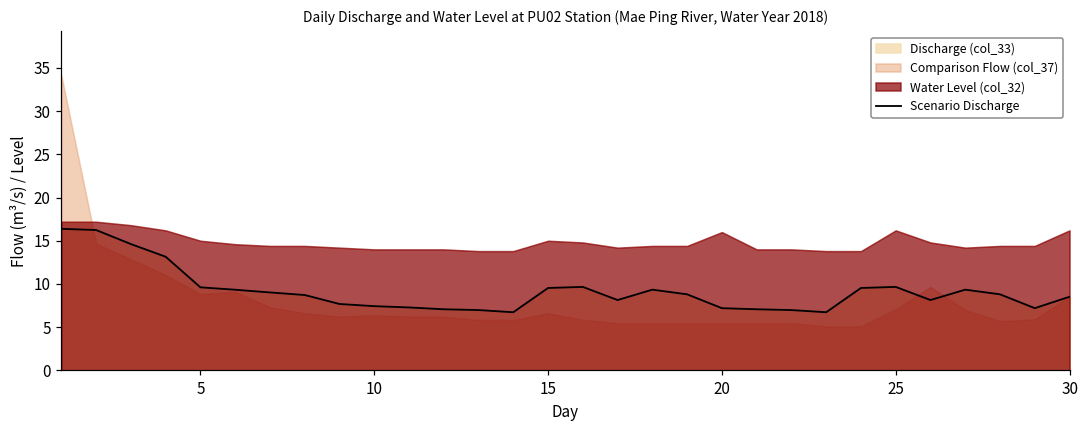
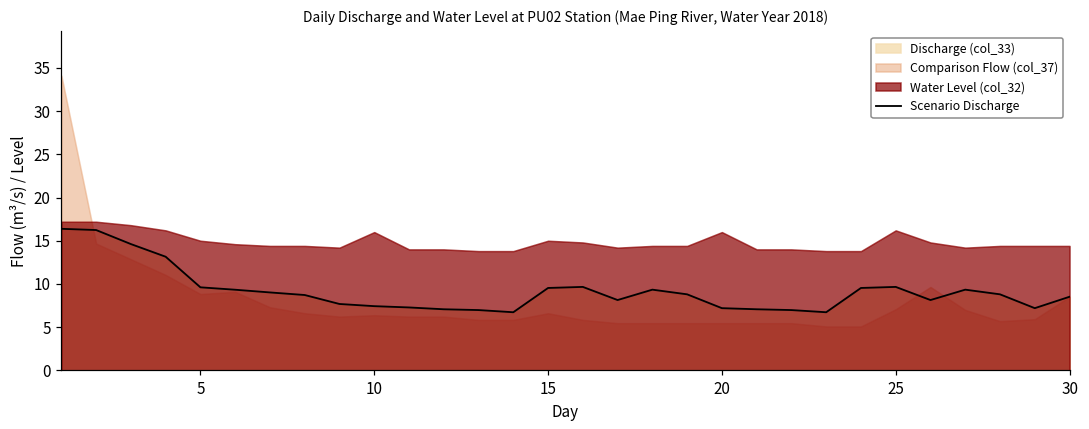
Water Level (col_32), 10: 14 -> 16
Water Level (col_32), 30: 16 -> 14
